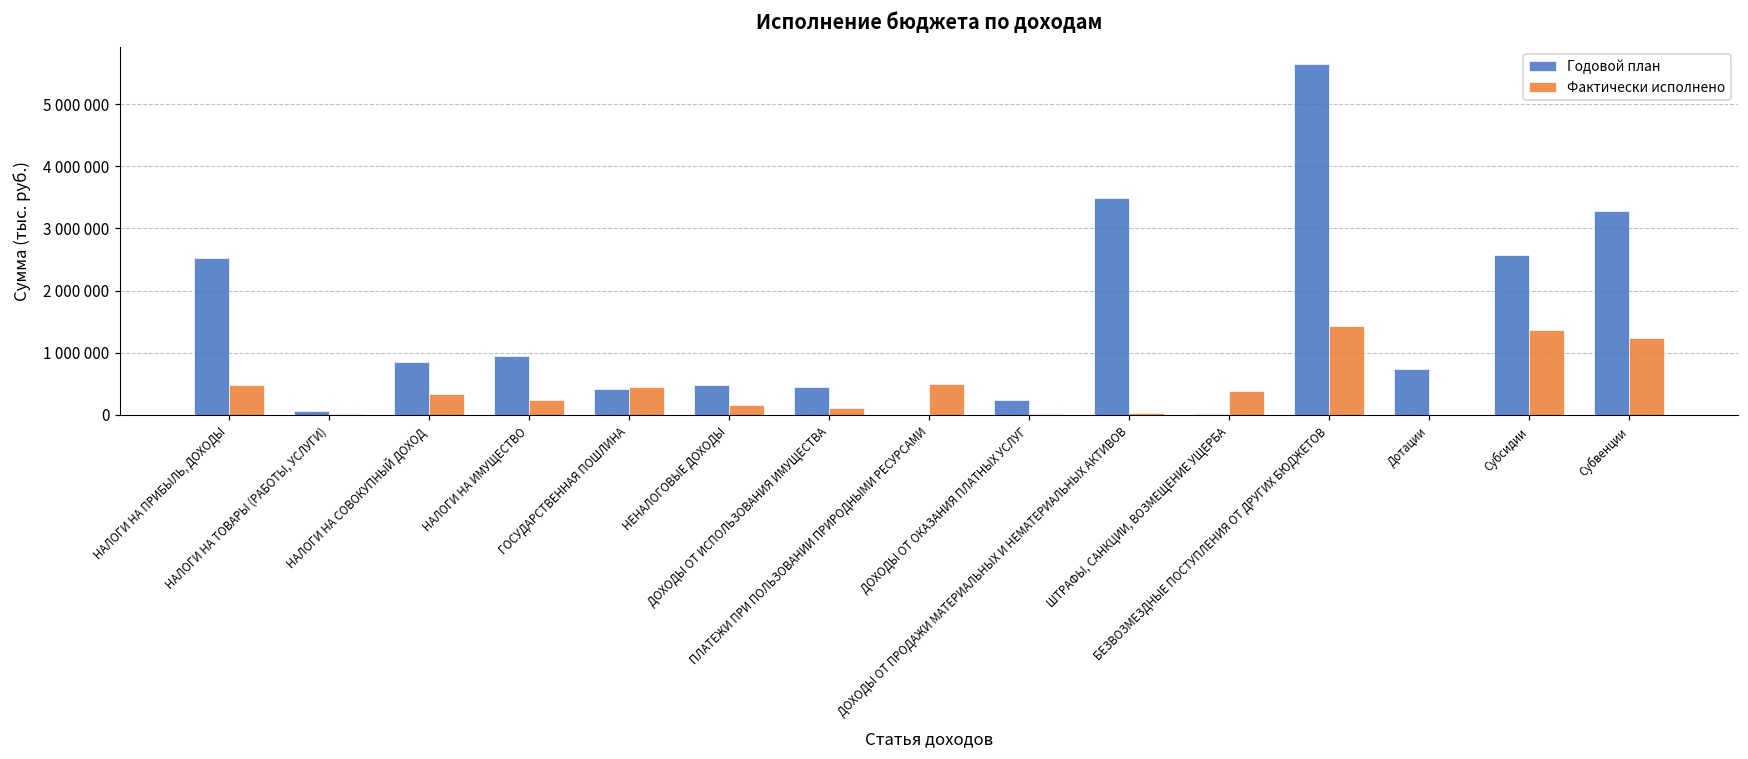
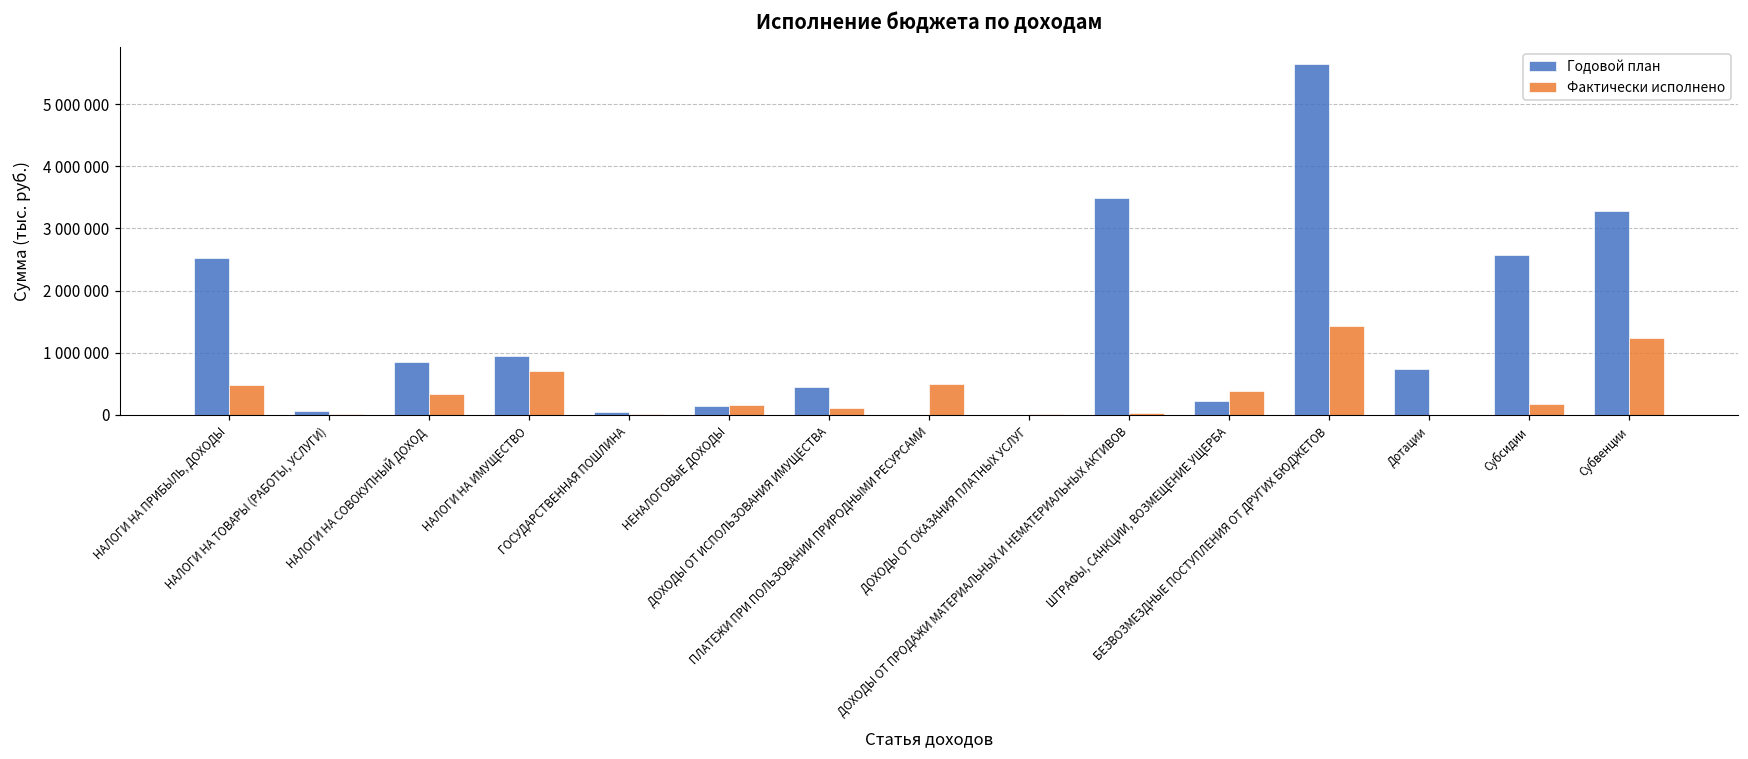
Фактически исполнено, НАЛОГИ НА ИМУЩЕСТВО: 200000 -> 700000
Годовой план, ГОСУДАРСТВЕННАЯ ПОШЛИНА: 400000 -> 0
Фактически исполнено, ГОСУДАРСТВЕННАЯ ПОШЛИНА: 400000 -> 0
Годовой план, НЕНАЛОГОВЫЕ ДОХОДЫ: 500000 -> 100000
Годовой план, ДОХОДЫ ОТ ОКАЗАНИЯ ПЛАТНЫХ УСЛУГ: 200000 -> 0
Годовой план, ШТРАФЫ, САНКЦИИ, ВОЗМЕЩЕНИЕ УЩЕРБА: 0 -> 200000
Фактически исполнено, Субсидии: 1400000 -> 200000
